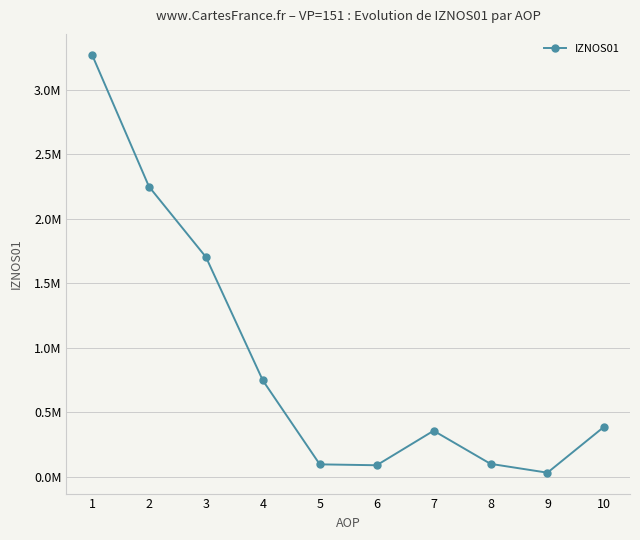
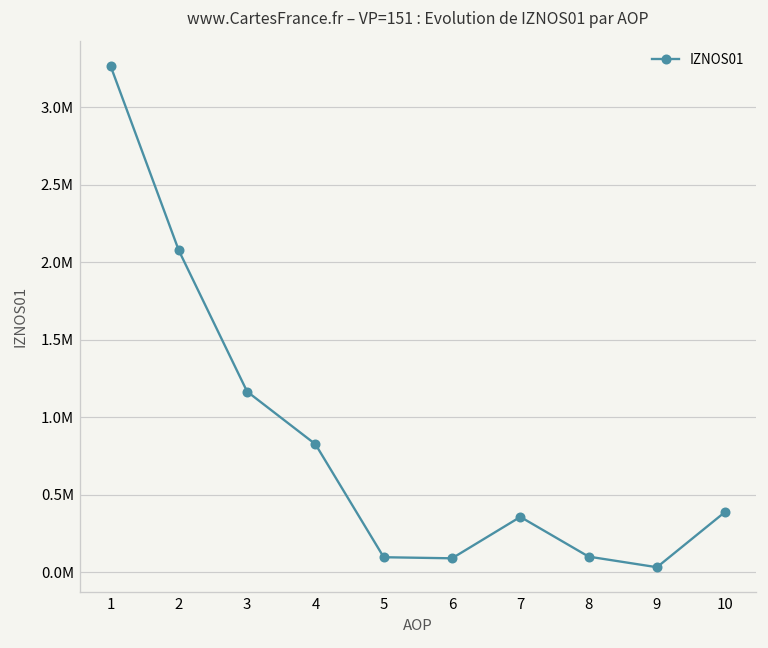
2: 2250000 -> 2080000
3: 1700000 -> 1170000
4: 750000 -> 830000
